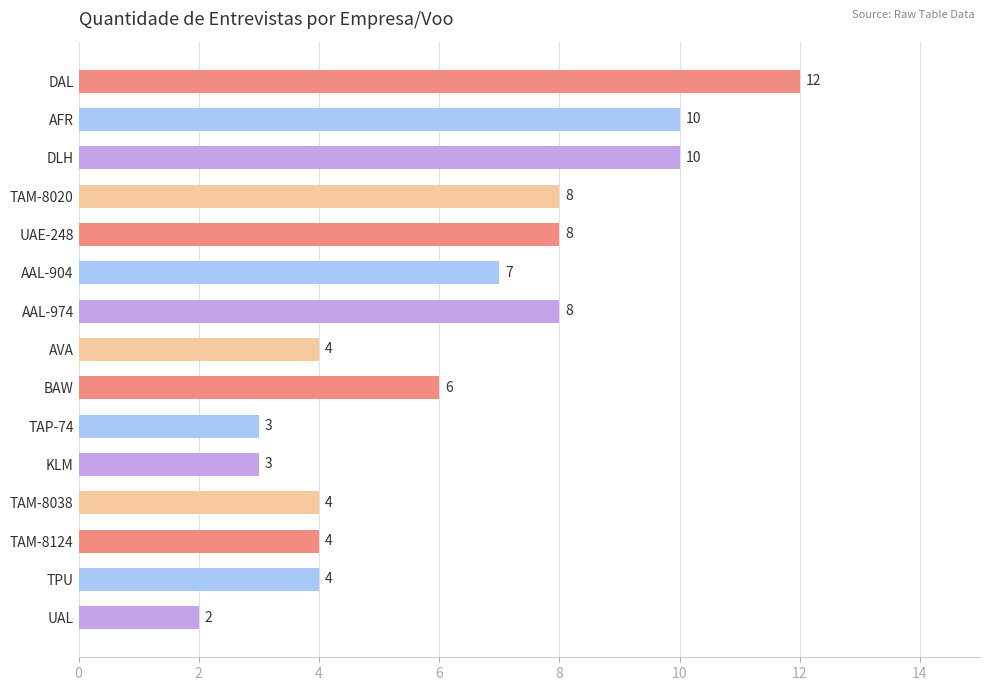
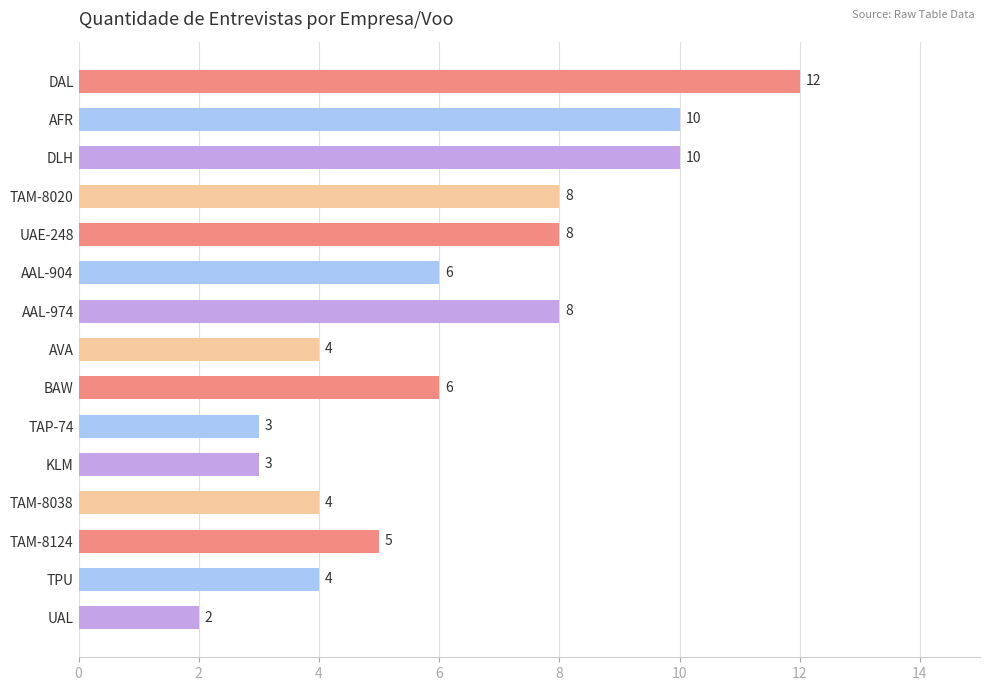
AAL-904: 7 -> 6
TAM-8124: 4 -> 5
